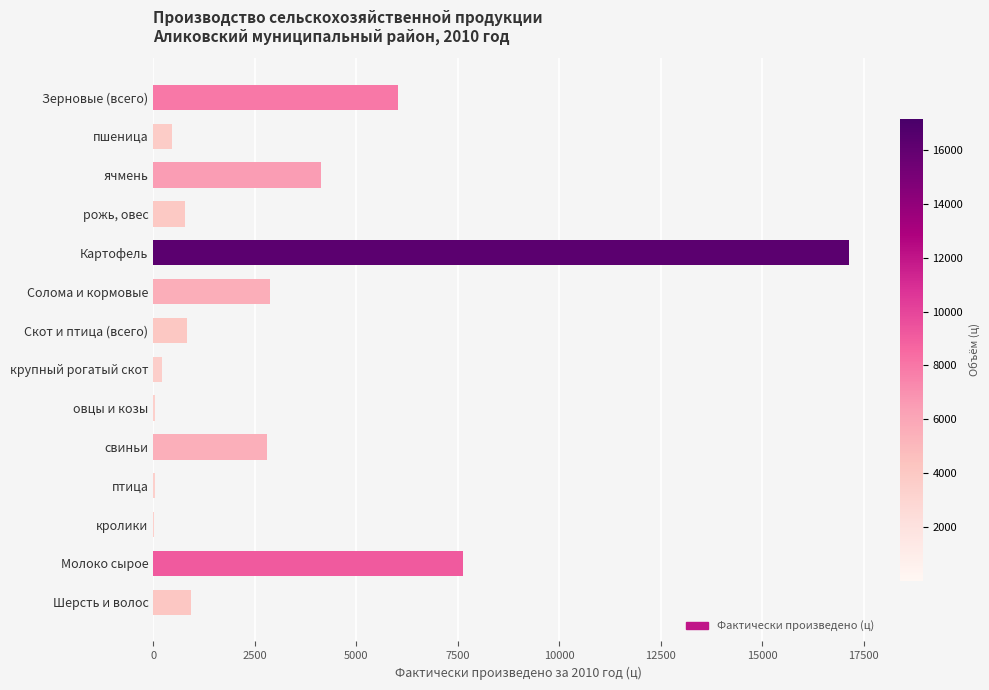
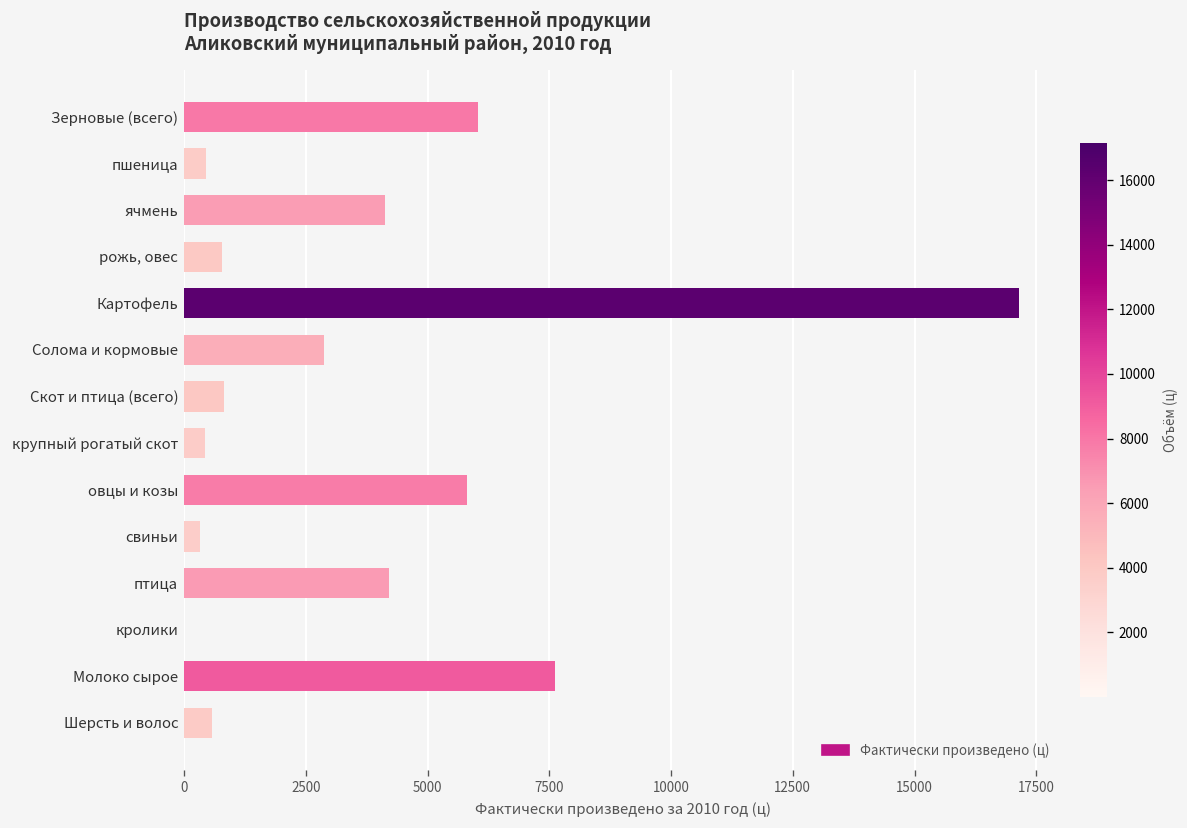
крупный рогатый скот: 200 -> 400
овцы и козы: 0 -> 5800
свиньи: 2800 -> 300
птица: 0 -> 4200
Шерсть и волос: 900 -> 600
